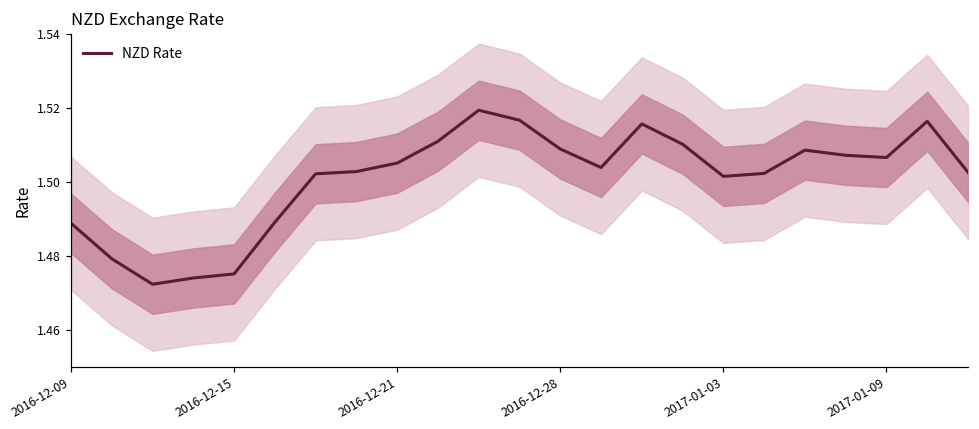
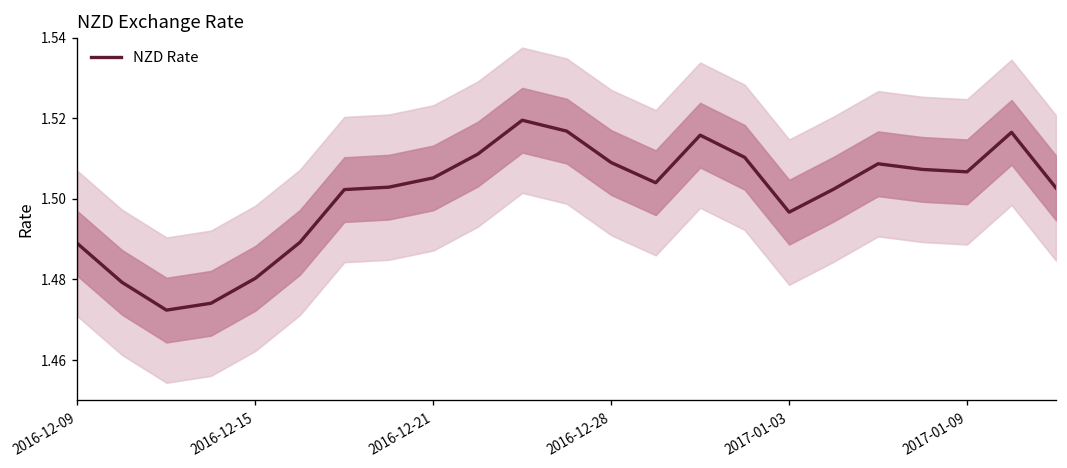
NZD Rate, 2016-12-15: 1.475 -> 1.480
NZD Rate, 2017-01-03: 1.502 -> 1.497
